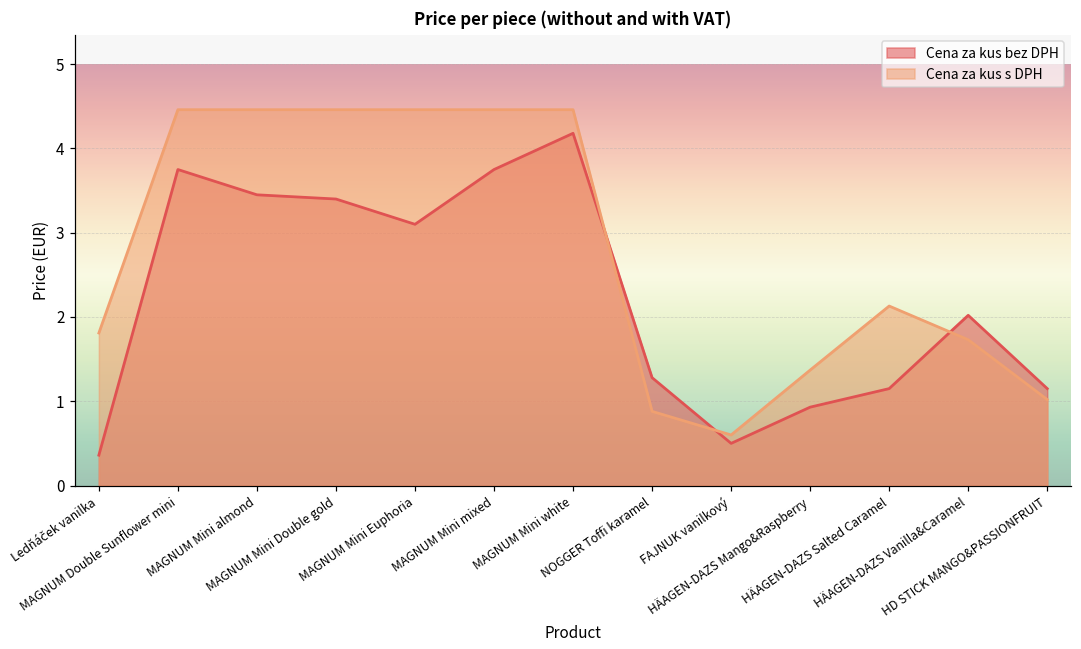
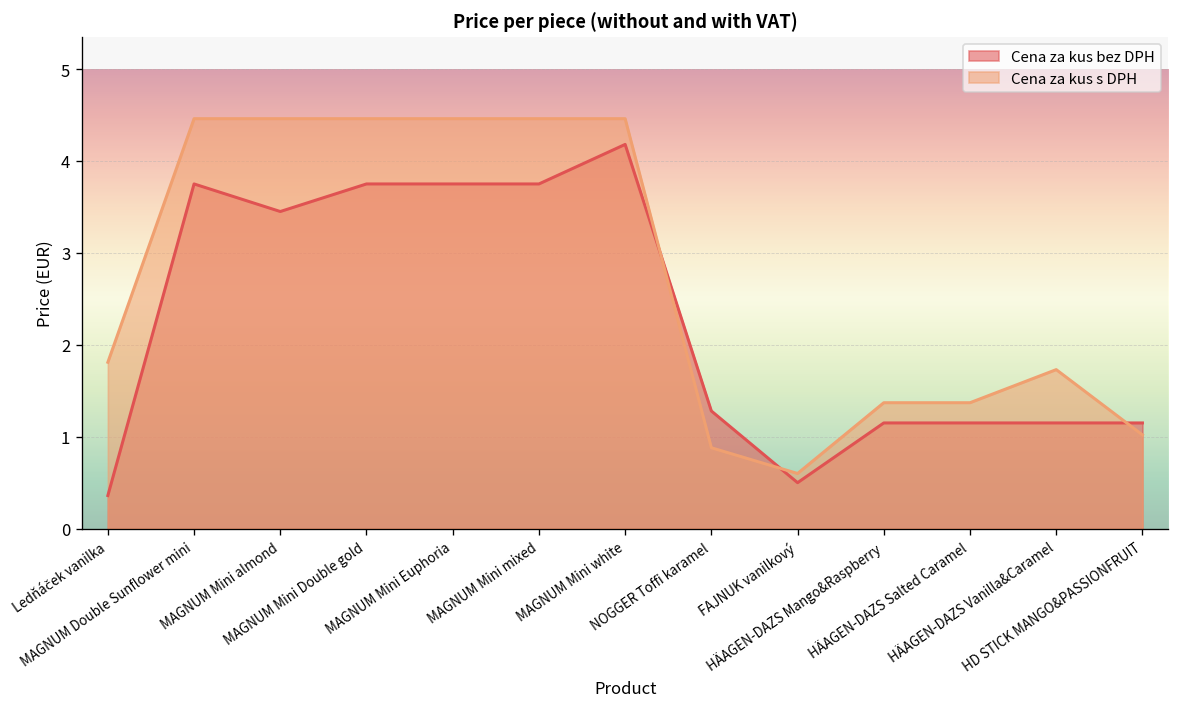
Cena za kus bez DPH, MAGNUM Mini Double gold: 3.4 -> 3.8
Cena za kus bez DPH, MAGNUM Mini Euphoria: 3.1 -> 3.8
Cena za kus bez DPH, HÄAGEN-DAZS Mango&Raspberry: 0.9 -> 1.2
Cena za kus s DPH, HÄAGEN-DAZS Salted Caramel: 2.1 -> 1.4
Cena za kus bez DPH, HÄAGEN-DAZS Vanilla&Caramel: 2.0 -> 1.2
